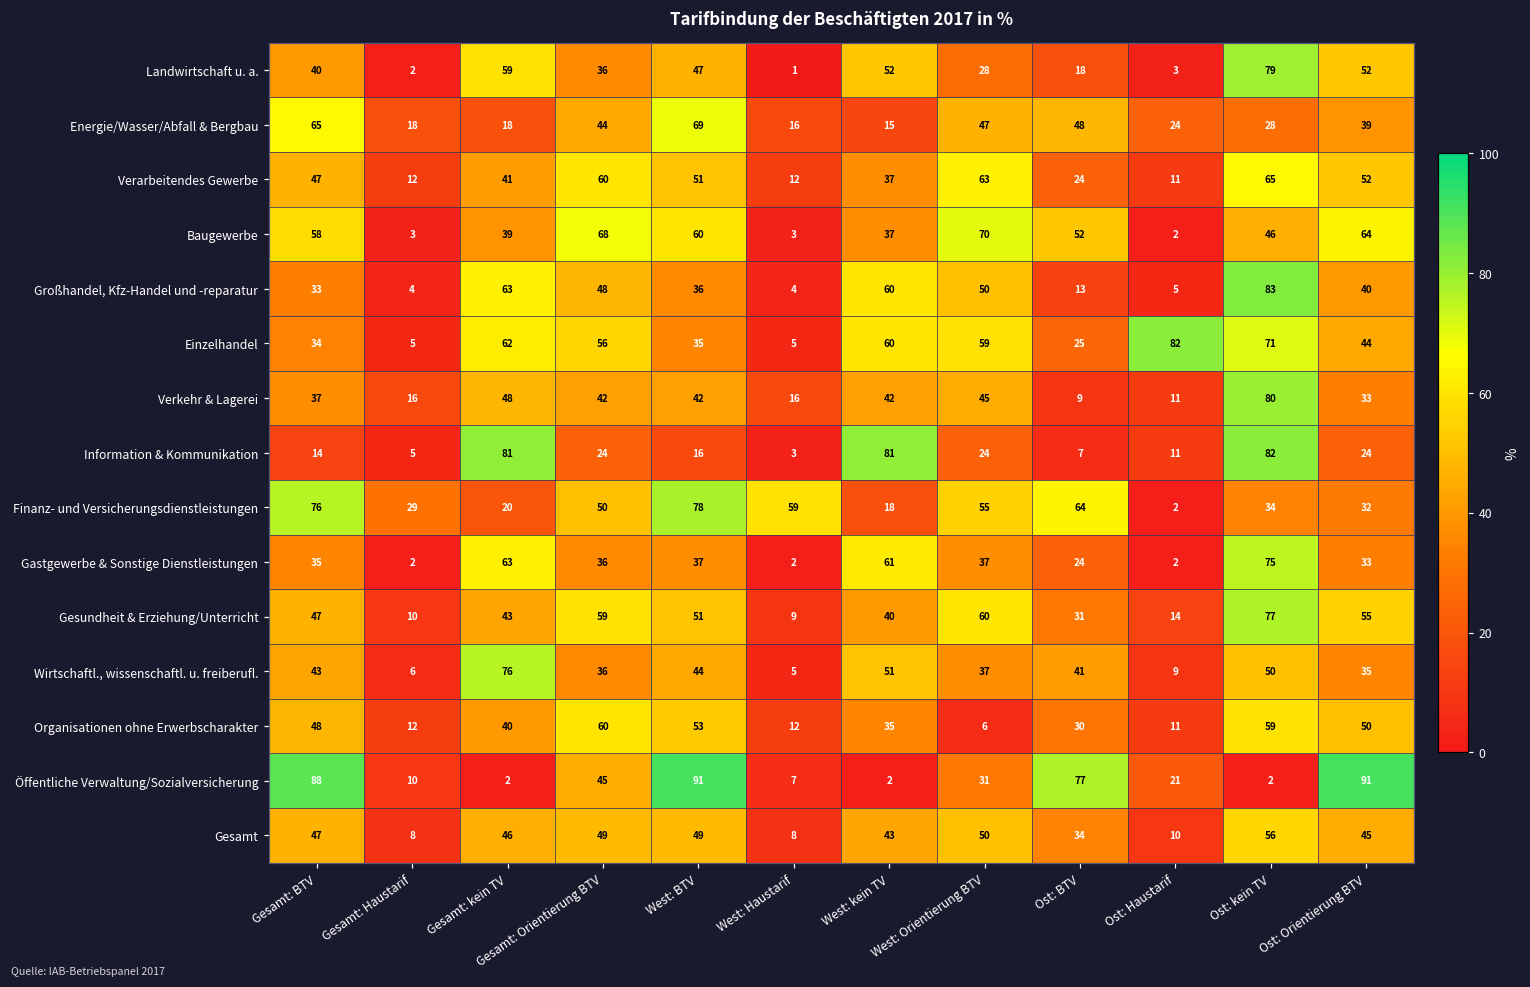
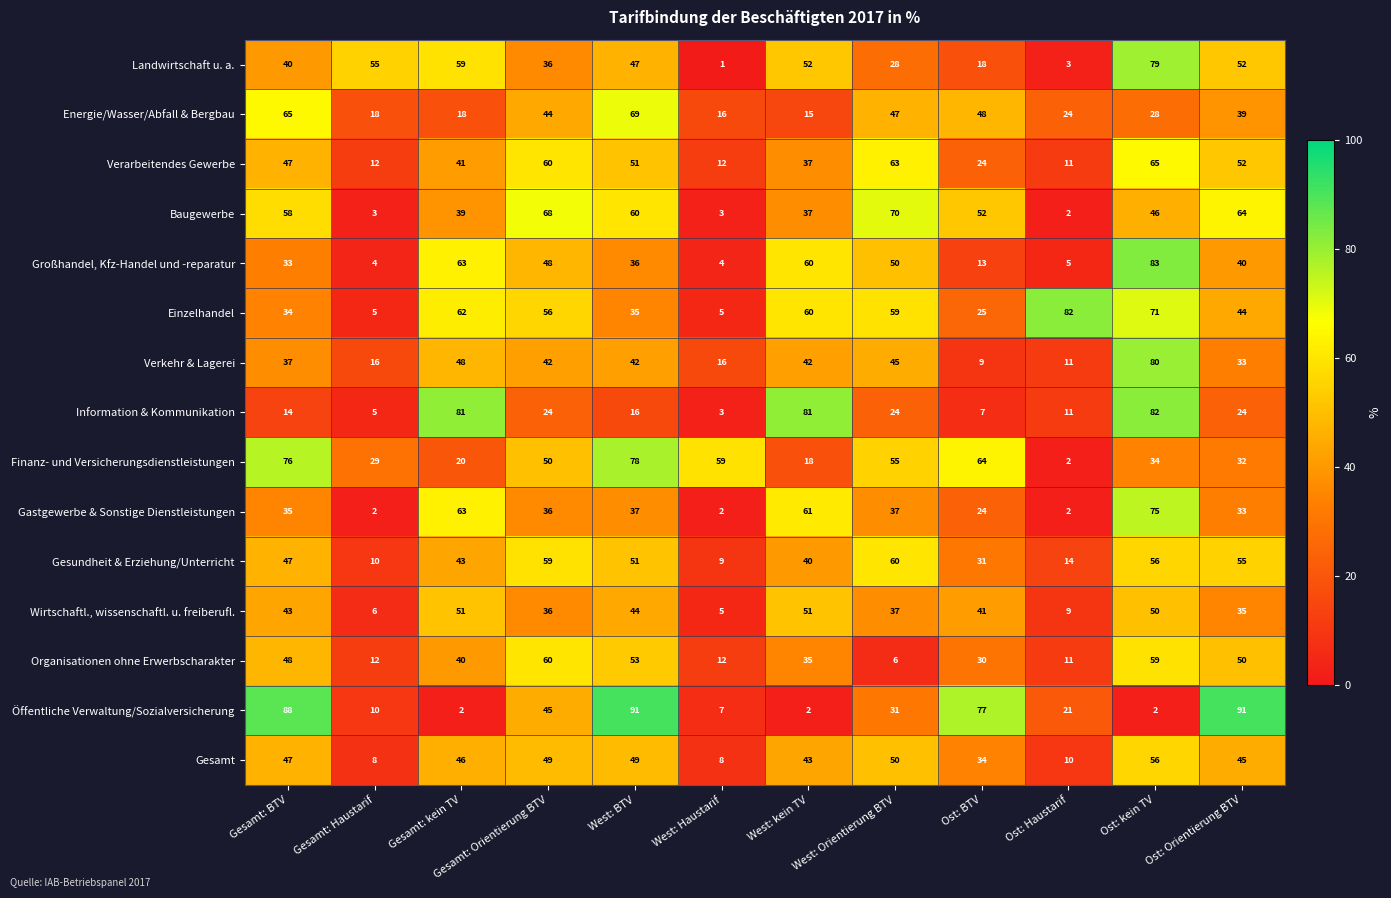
Landwirtschaft u. a., Gesamt: Haustarif: 2 -> 55
Gesundheit & Erziehung/Unterricht, Ost: kein TV: 77 -> 56
Wirtschaftl., wissenschaftl. u. freiberufl., Gesamt: kein TV: 76 -> 51
